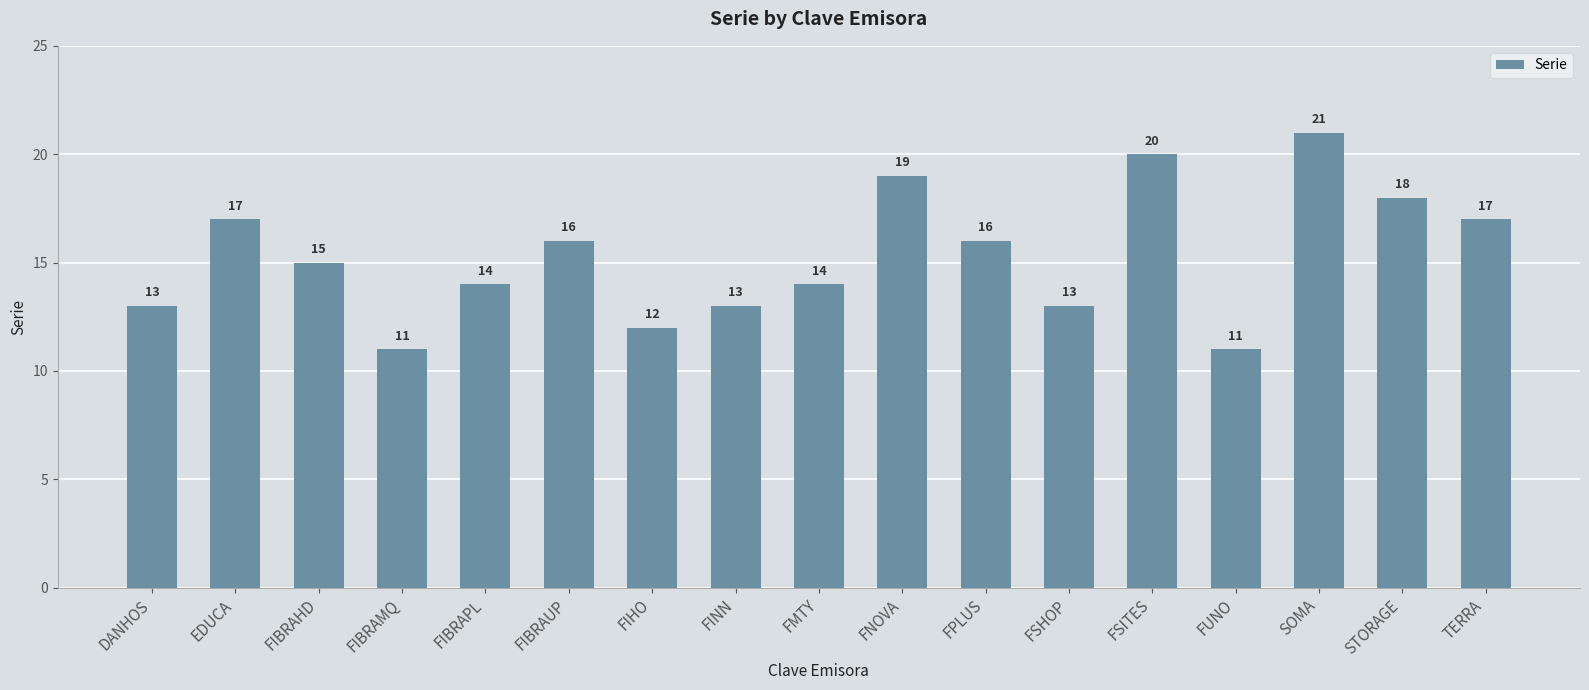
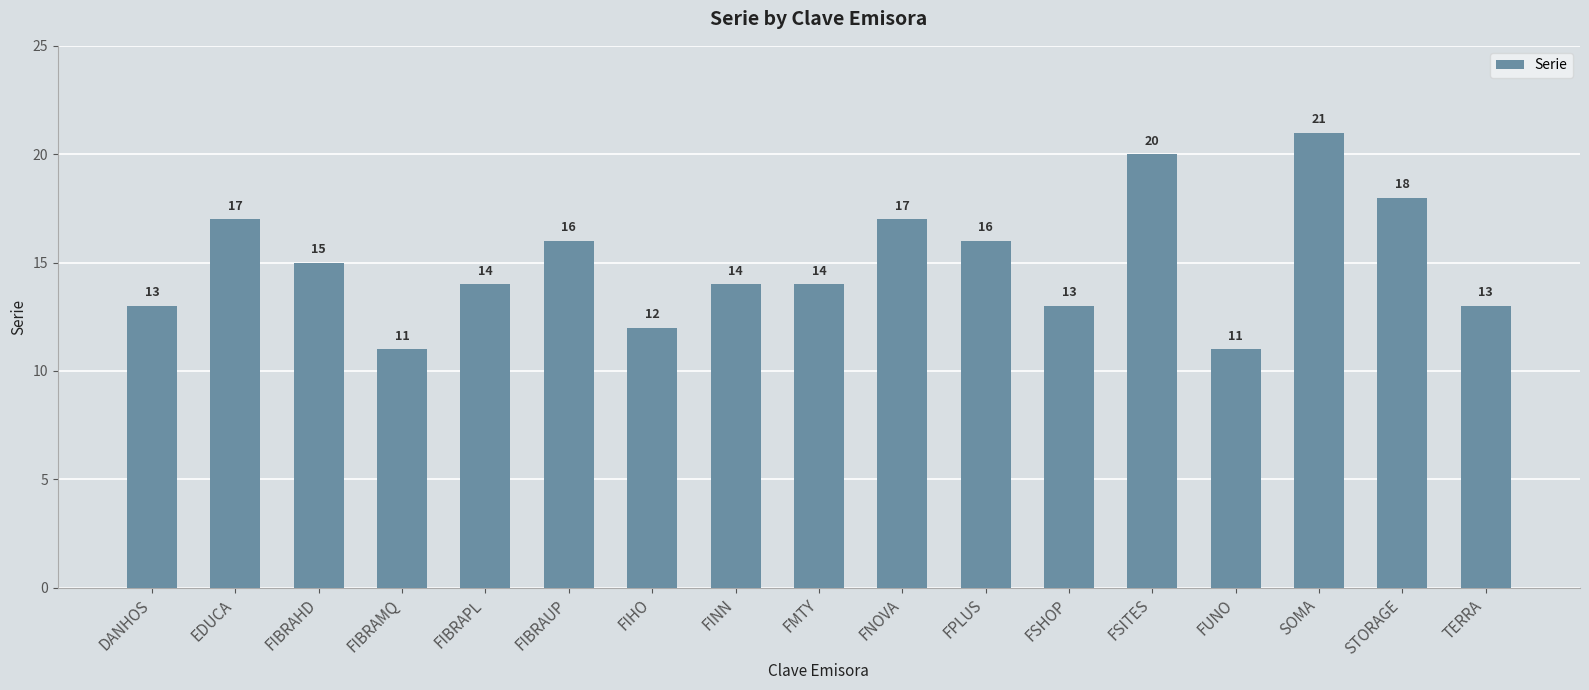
FINN: 13 -> 14
FNOVA: 19 -> 17
TERRA: 17 -> 13
